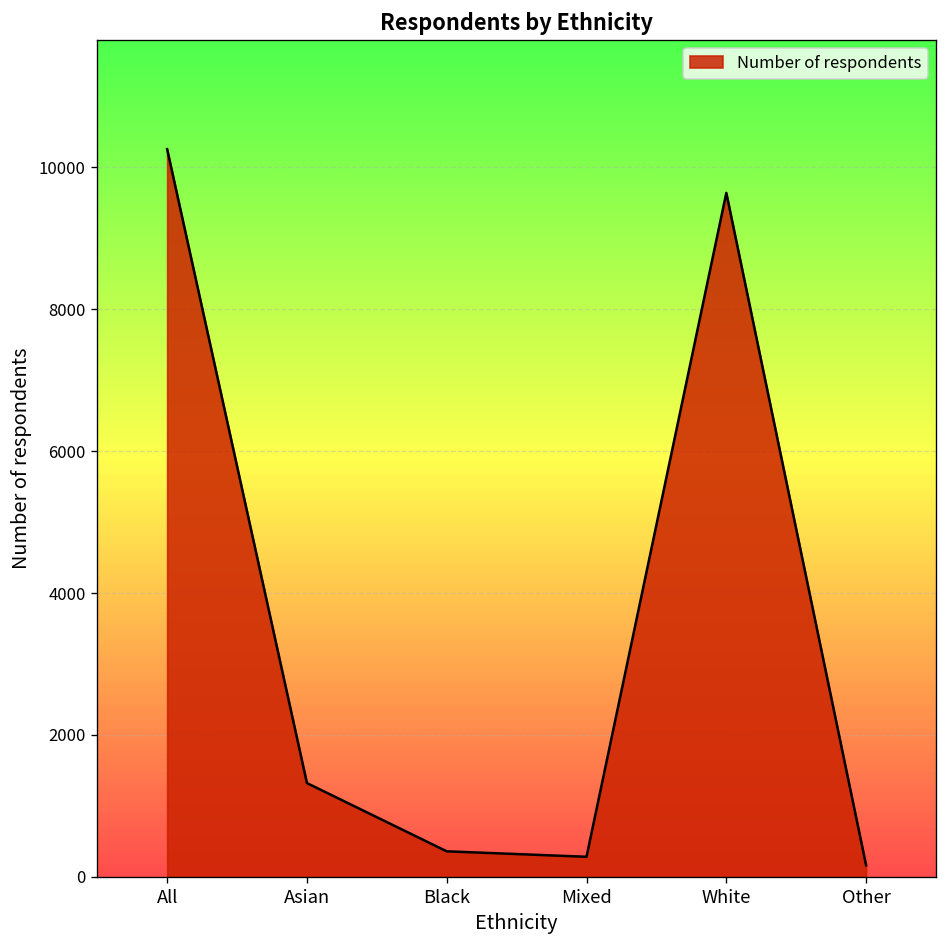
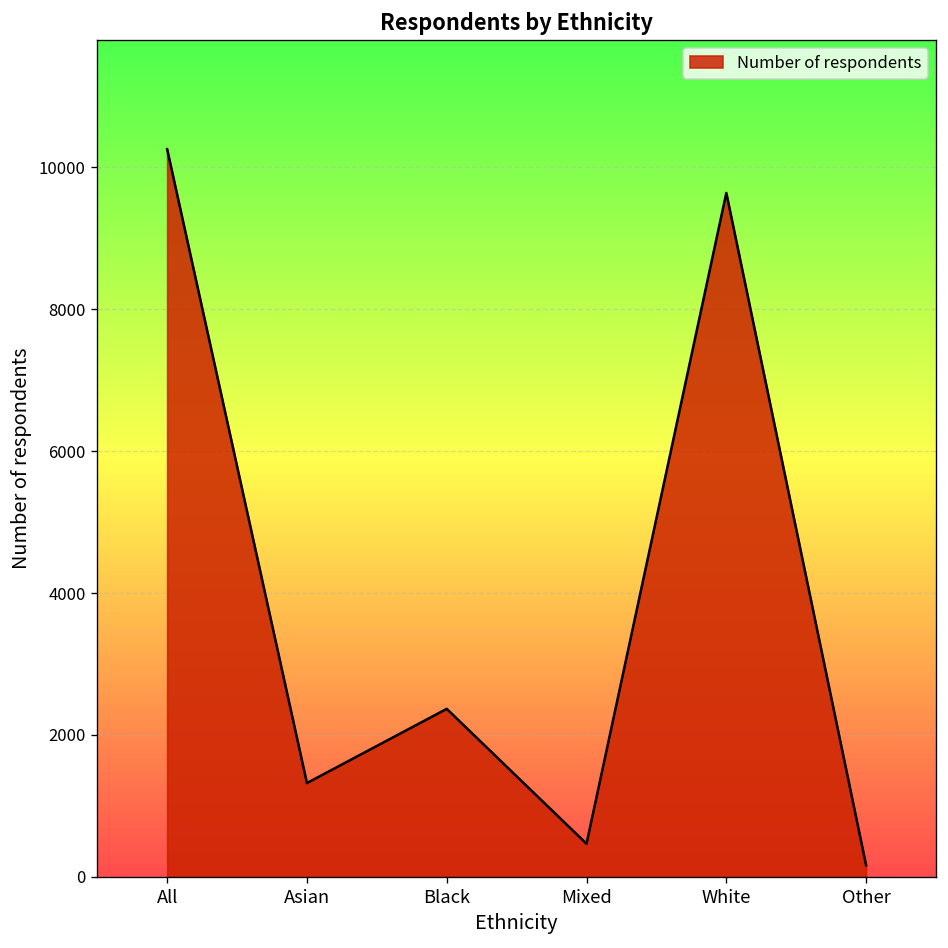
Black: 400 -> 2400
Mixed: 300 -> 500
